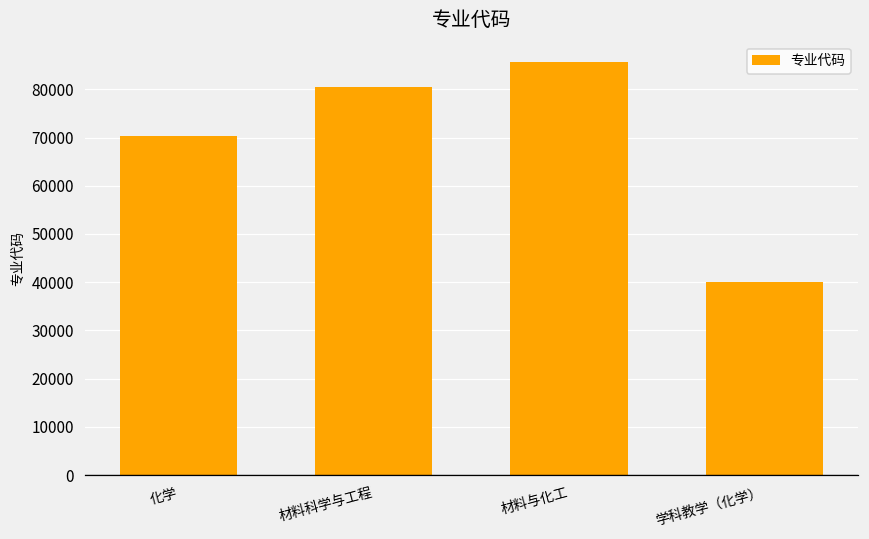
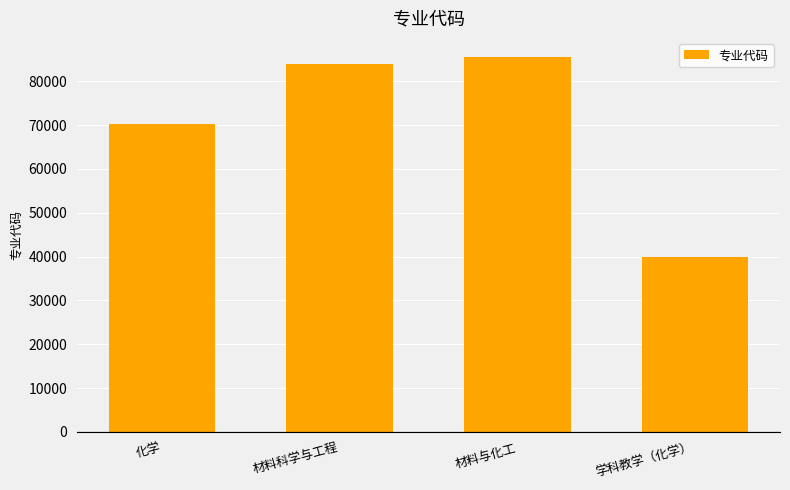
材料科学与工程: 81000 -> 84000
